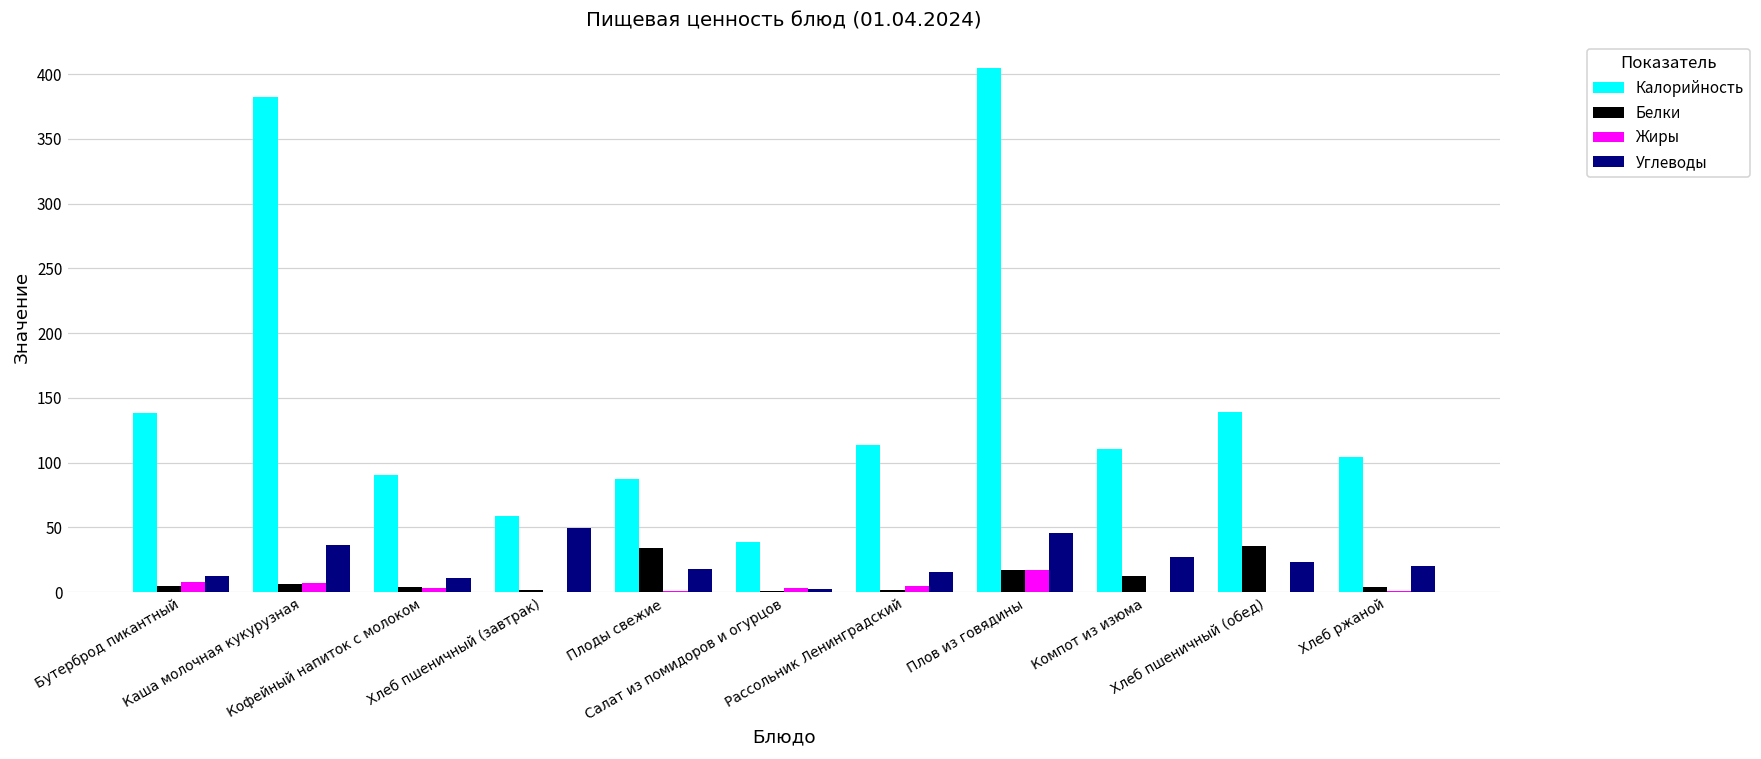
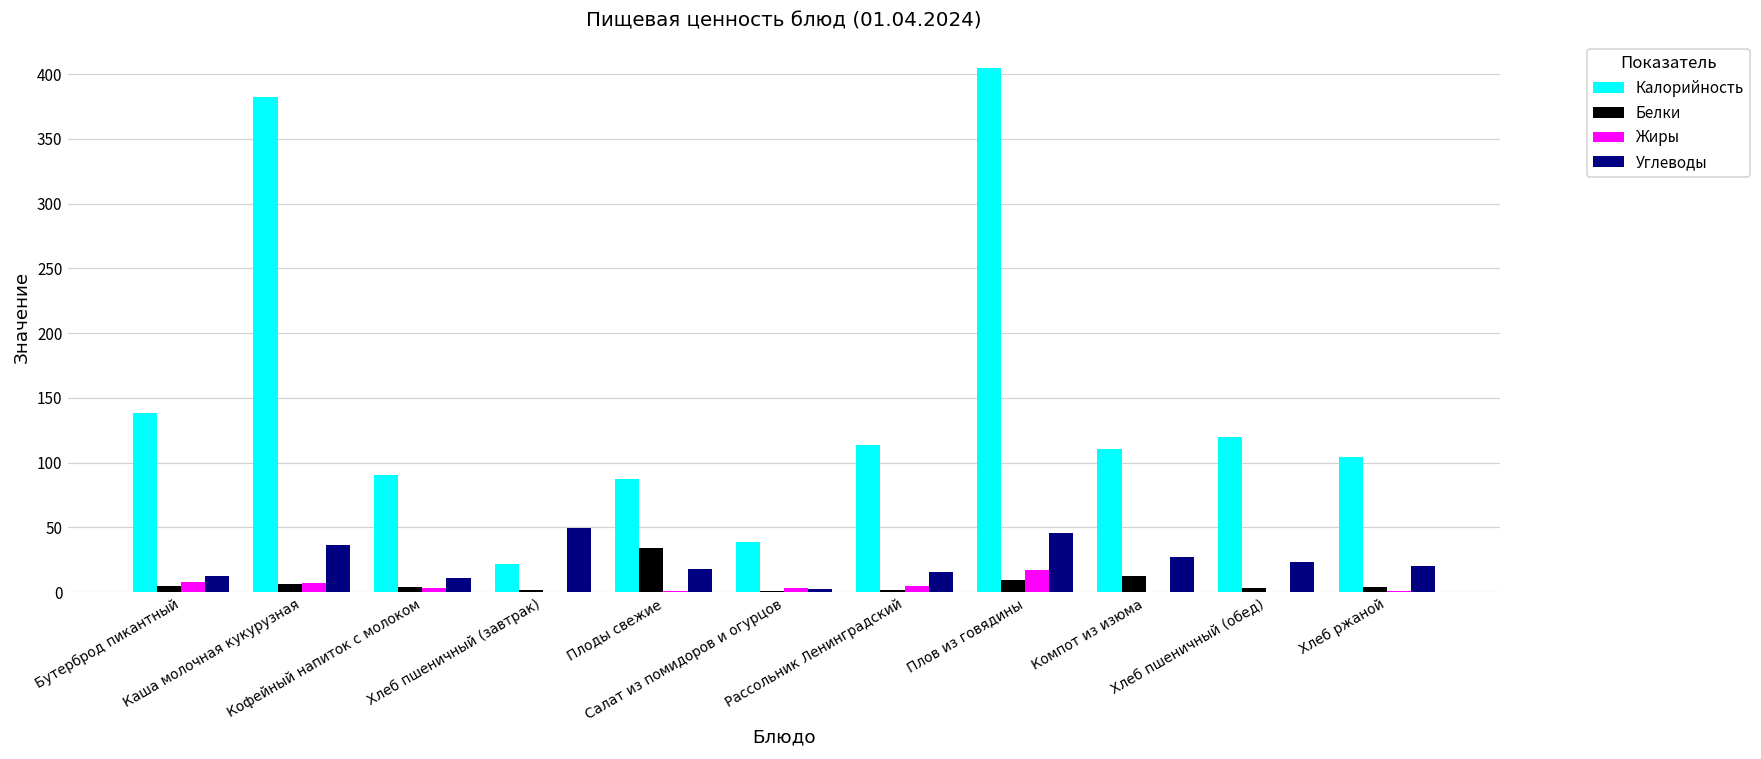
Калорийность, Хлеб пшеничный (завтрак): 59 -> 22
Белки, Плов из говядины: 17 -> 10
Калорийность, Хлеб пшеничный (обед): 139 -> 120
Белки, Хлеб пшеничный (обед): 36 -> 3
